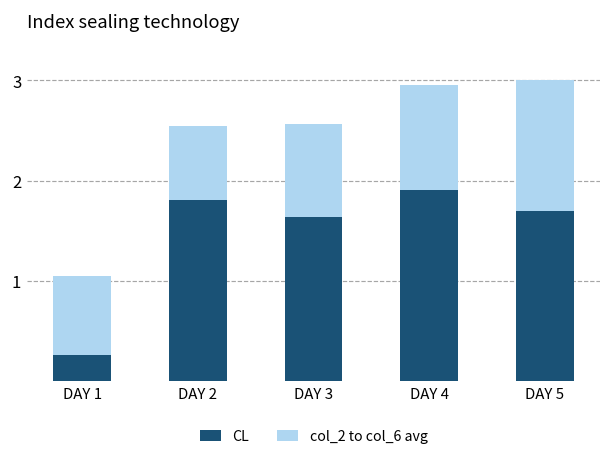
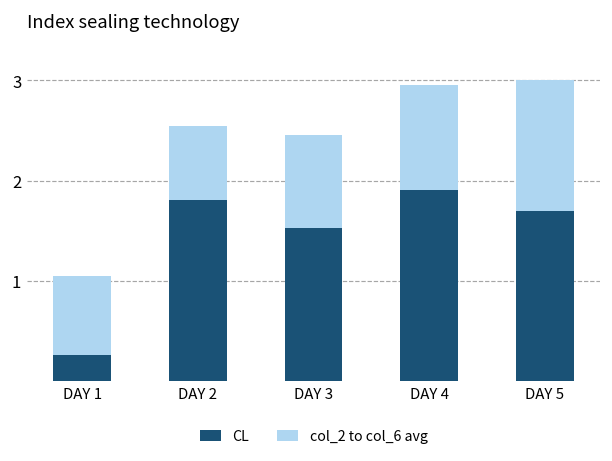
CL, DAY 3: 1.6 -> 1.5
